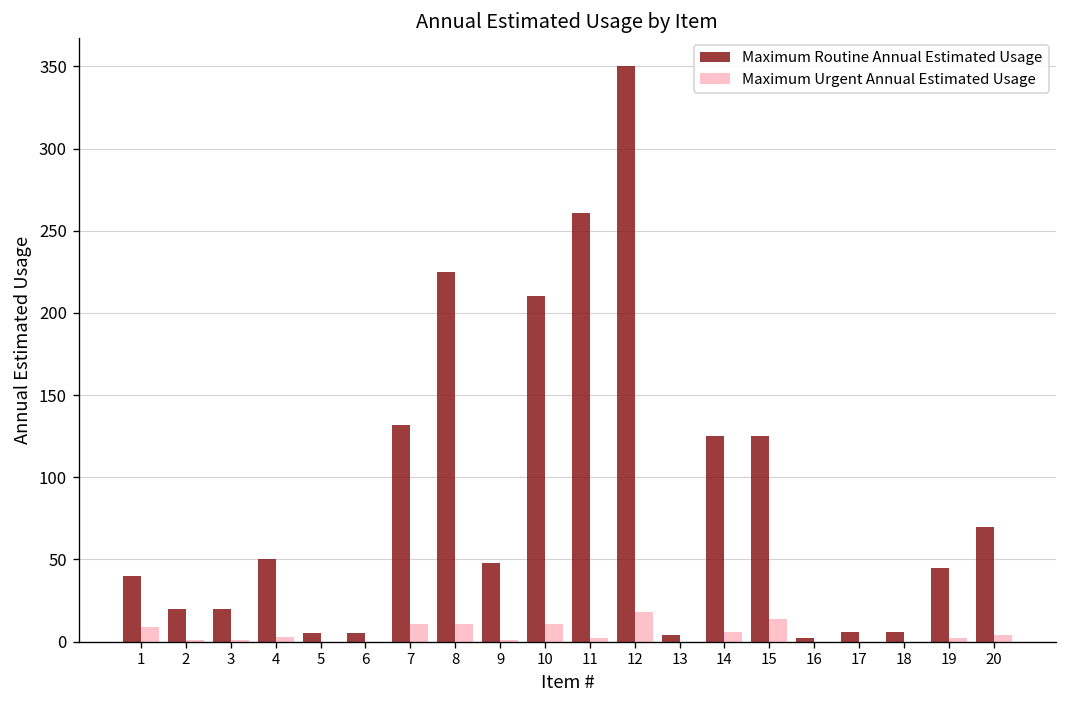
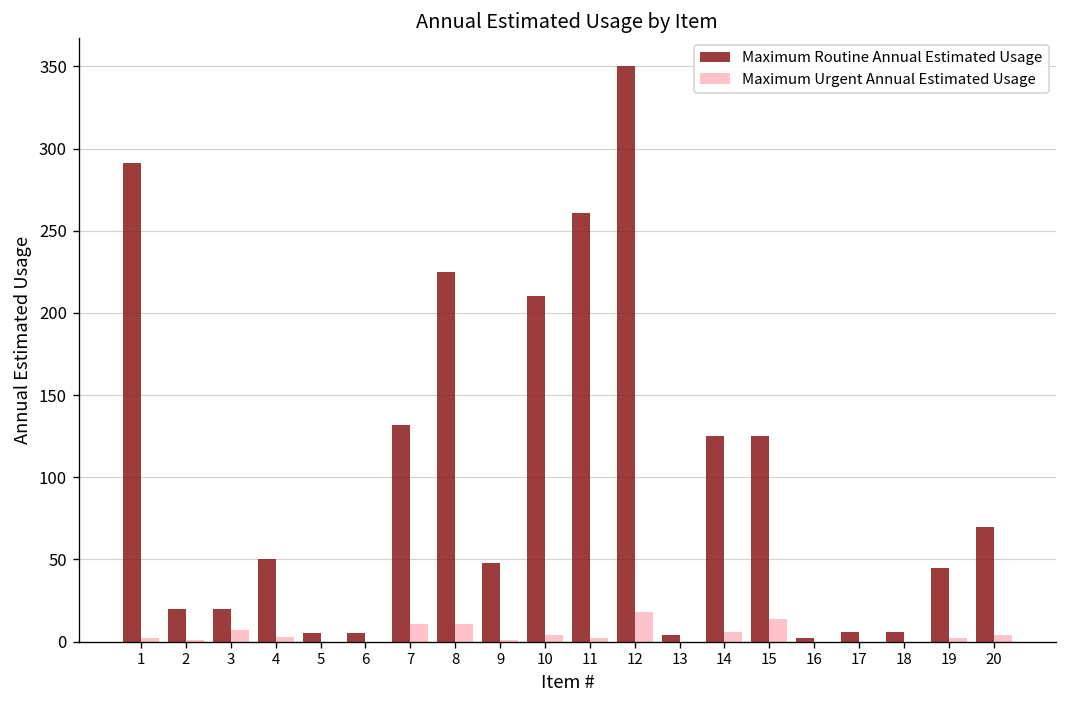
Maximum Routine Annual Estimated Usage, 1: 40 -> 291
Maximum Urgent Annual Estimated Usage, 1: 9 -> 2
Maximum Urgent Annual Estimated Usage, 3: 1 -> 7
Maximum Urgent Annual Estimated Usage, 10: 11 -> 4
